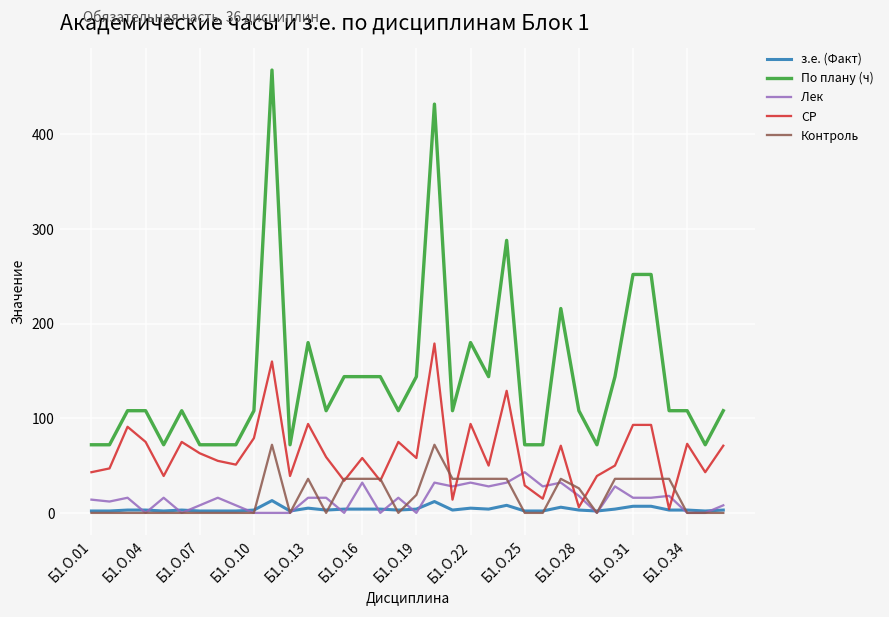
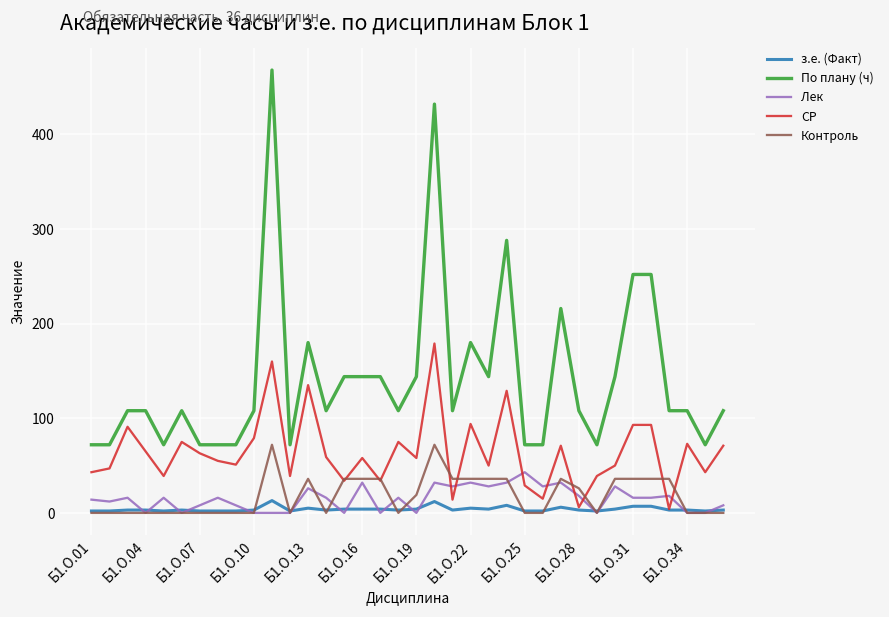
СР, Б1.О.04: 80 -> 70
Лек, Б1.О.13: 20 -> 30
СР, Б1.О.13: 90 -> 140
